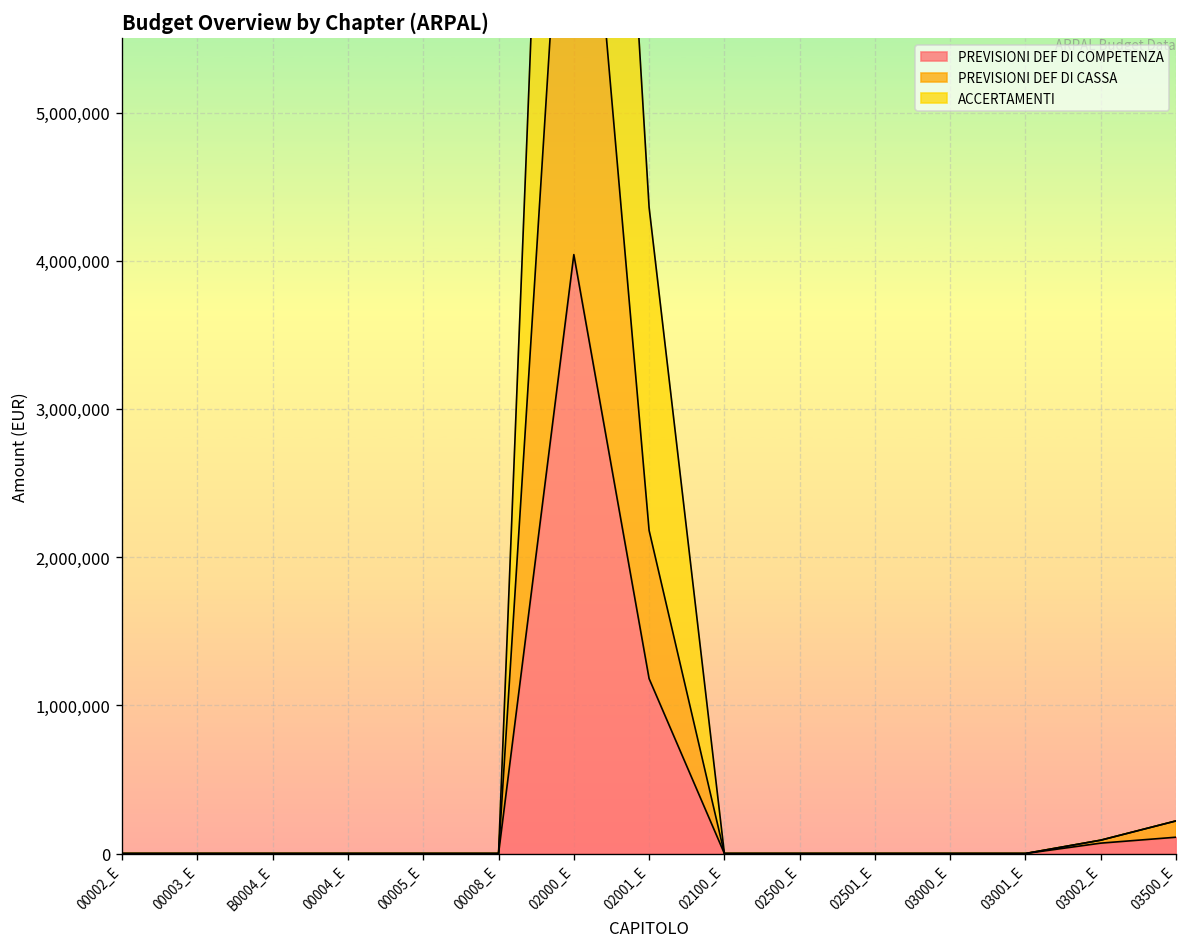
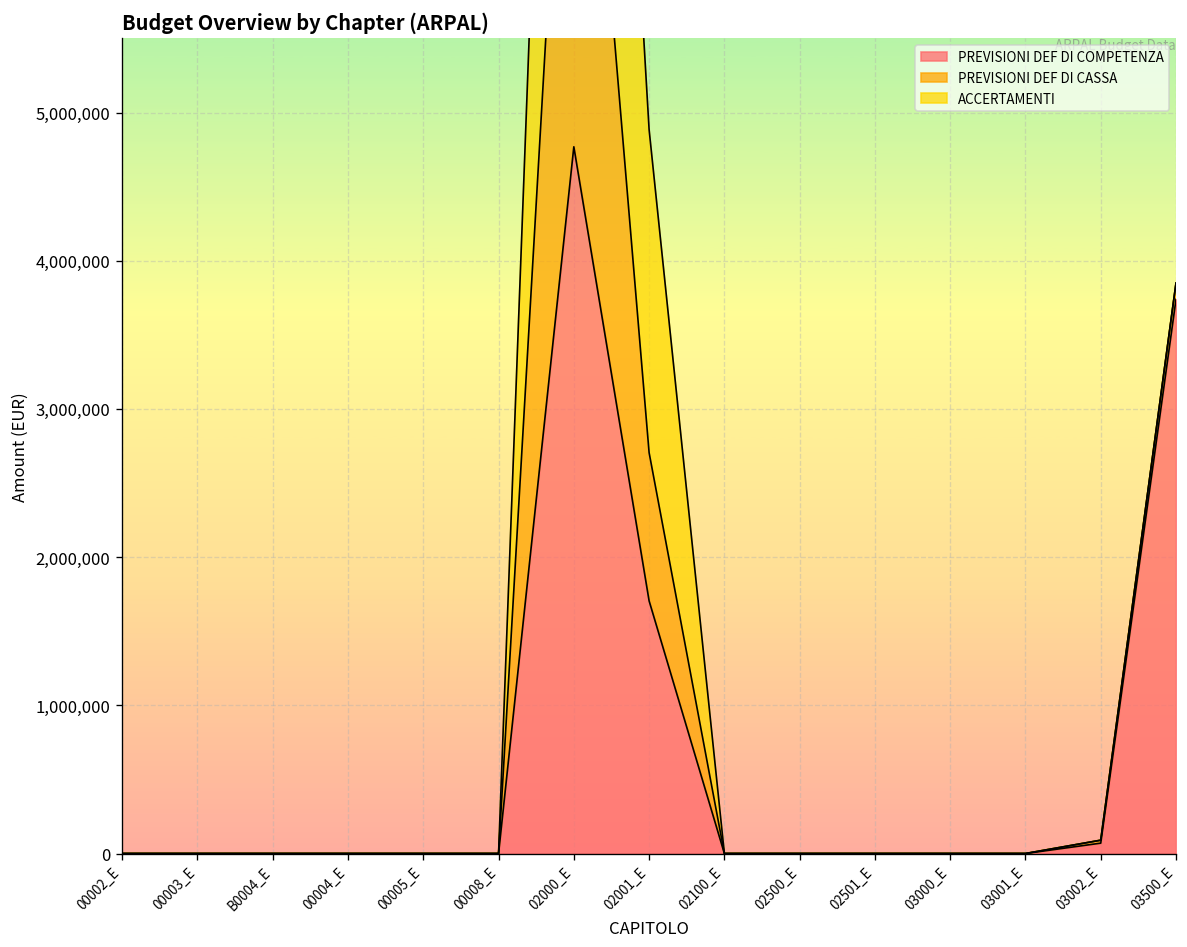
PREVISIONI DEF DI COMPETENZA, 02000_E: 4,040,000 -> 4,770,000
PREVISIONI DEF DI COMPETENZA, 02001_E: 1,180,000 -> 1,700,000
PREVISIONI DEF DI COMPETENZA, 03500_E: 110,000 -> 3,740,000
